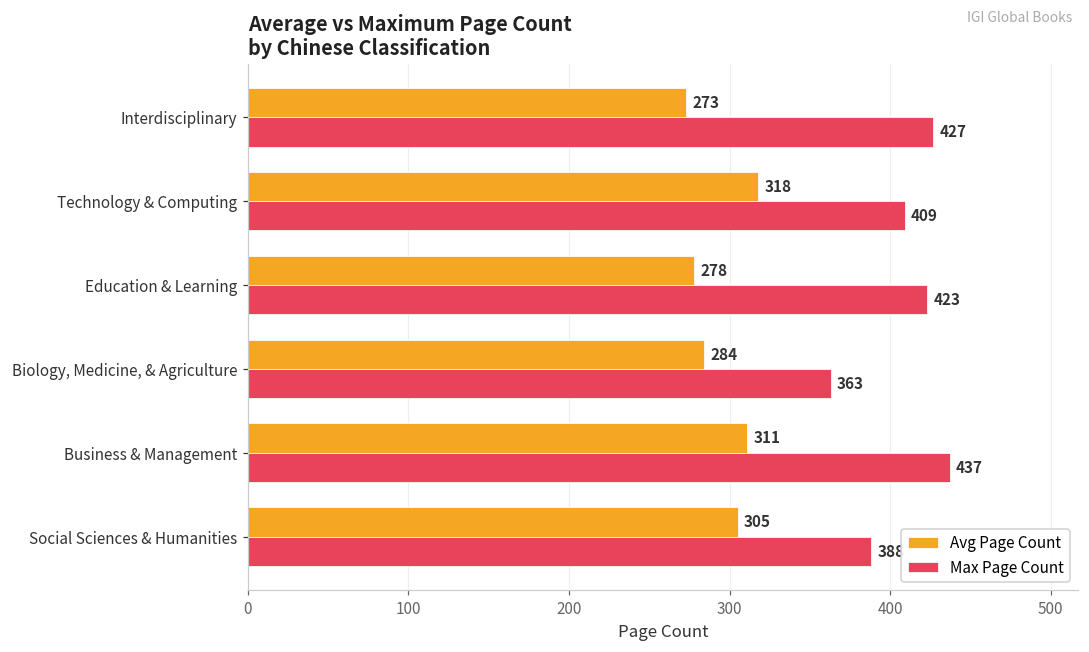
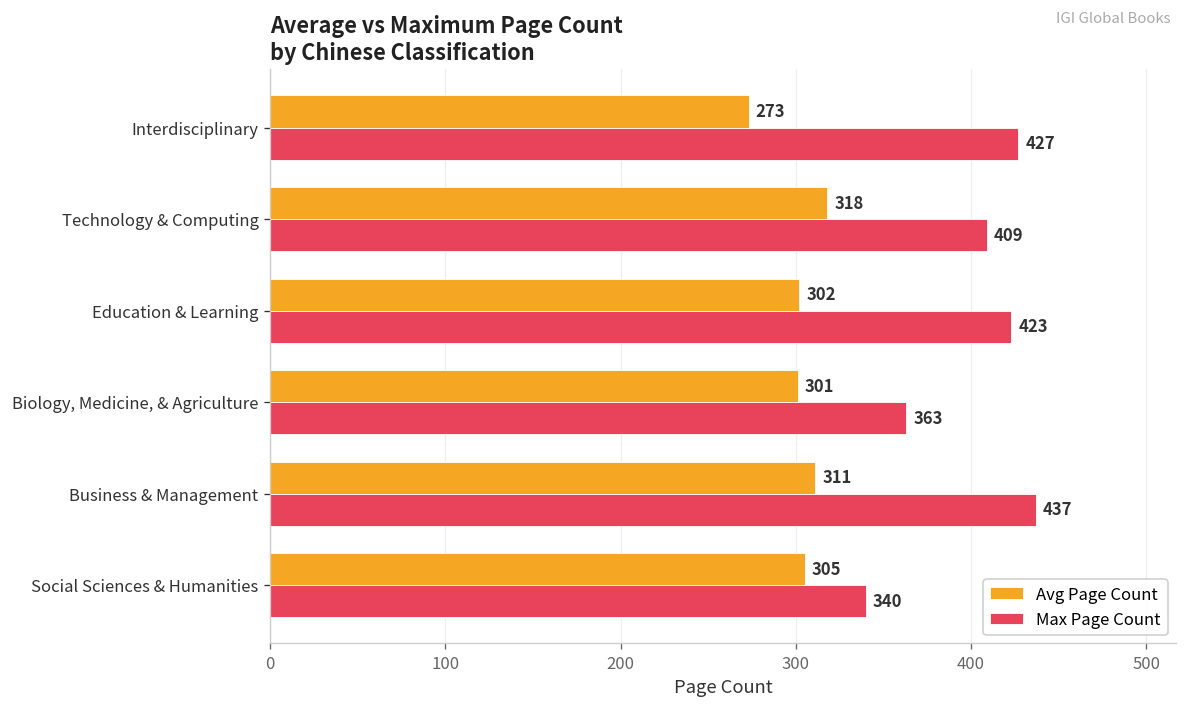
Avg Page Count, Education & Learning: 278 -> 302
Avg Page Count, Biology, Medicine, & Agriculture: 284 -> 301
Max Page Count, Social Sciences & Humanities: 388 -> 340
